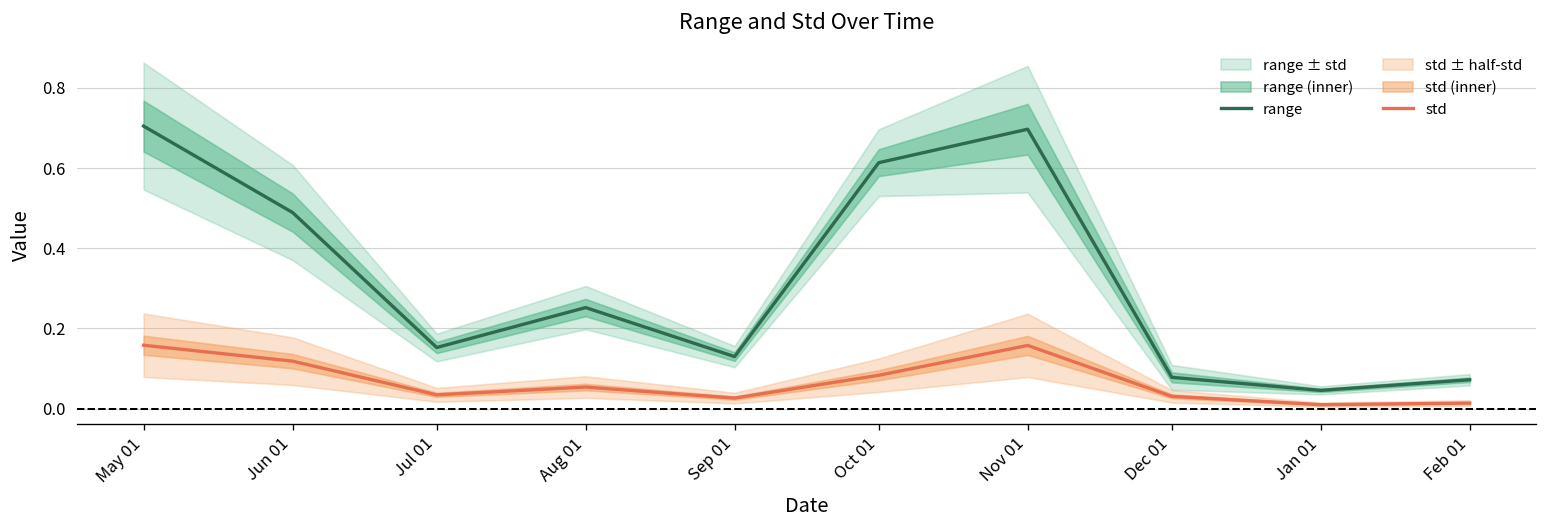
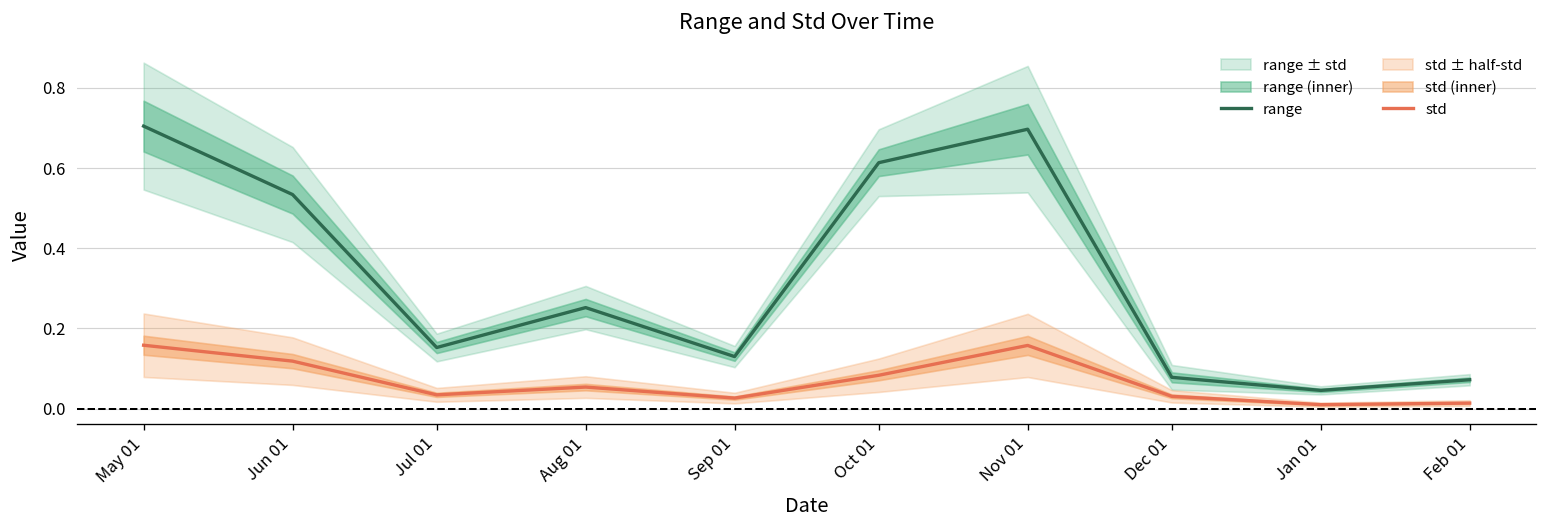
range, Jun 01: 0.49 -> 0.53
